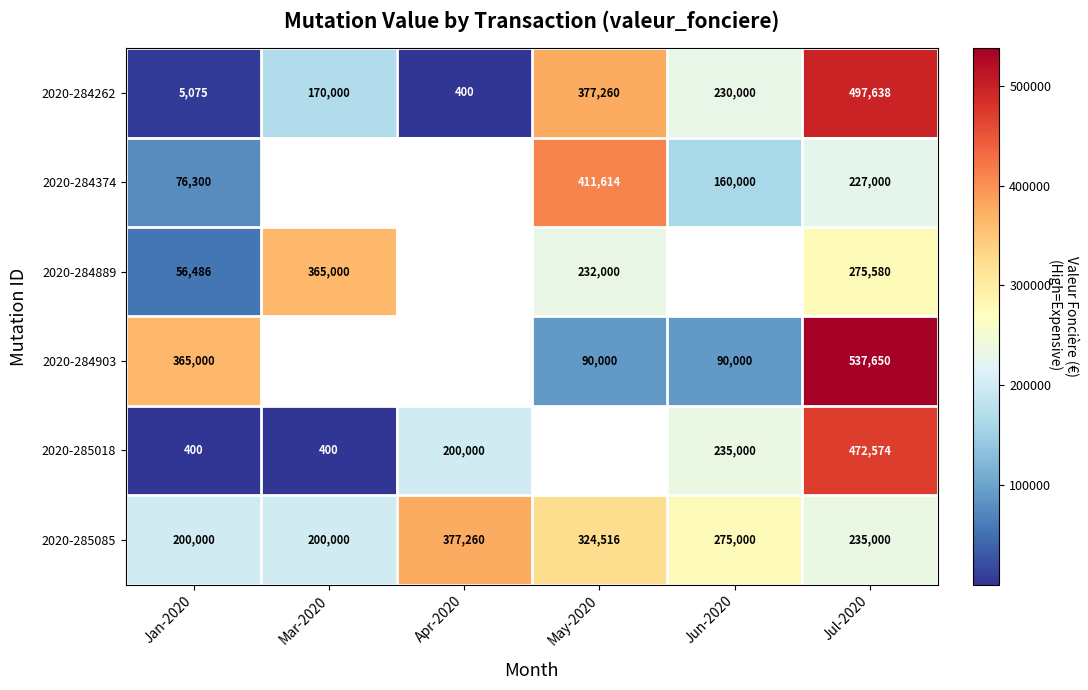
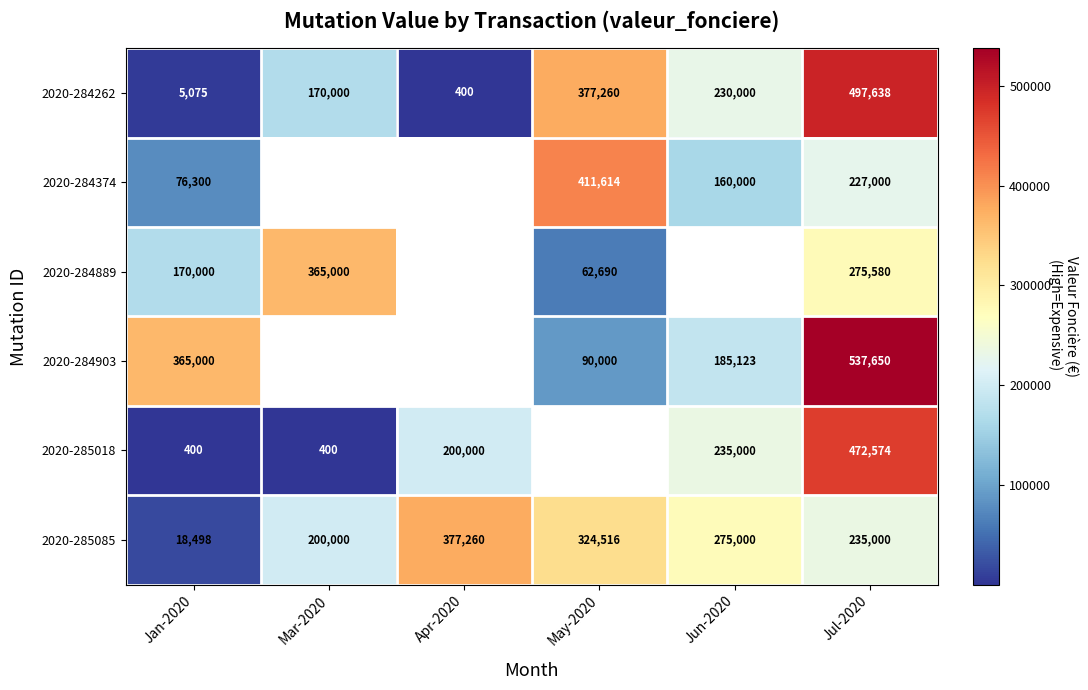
2020-284889, Jan-2020: 56,486 -> 170,000
2020-284889, May-2020: 232,000 -> 62,690
2020-284903, Jun-2020: 90,000 -> 185,123
2020-285085, Jan-2020: 200,000 -> 18,498
